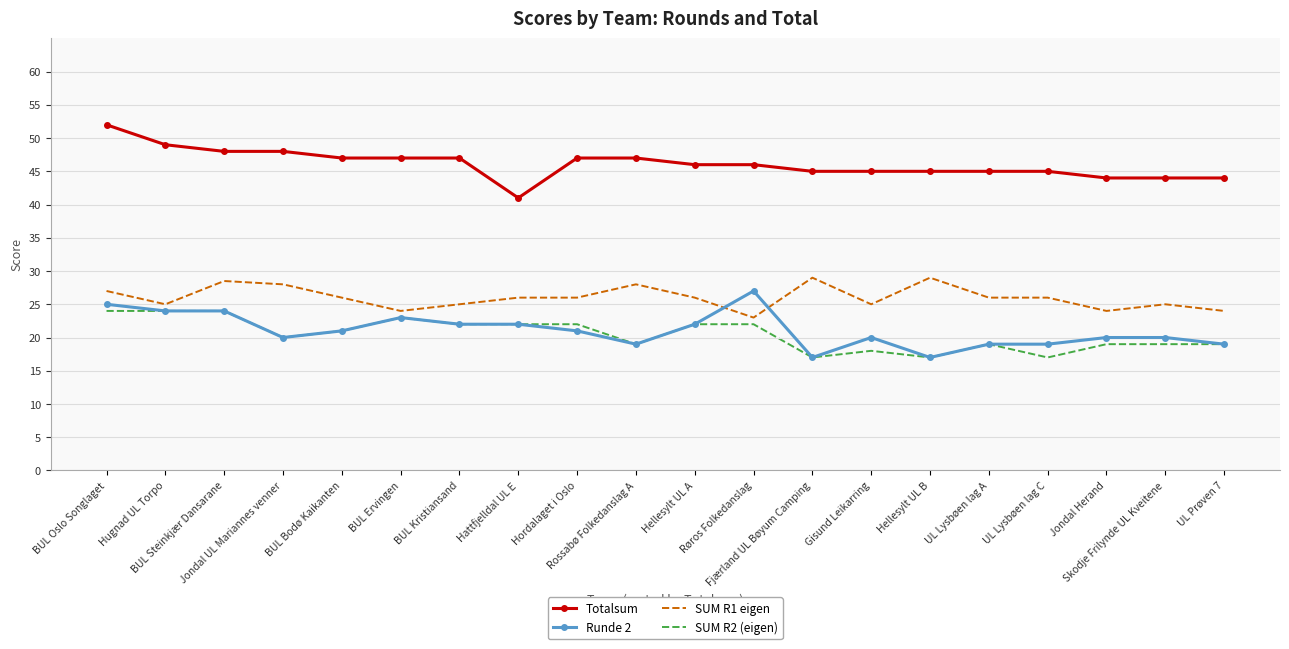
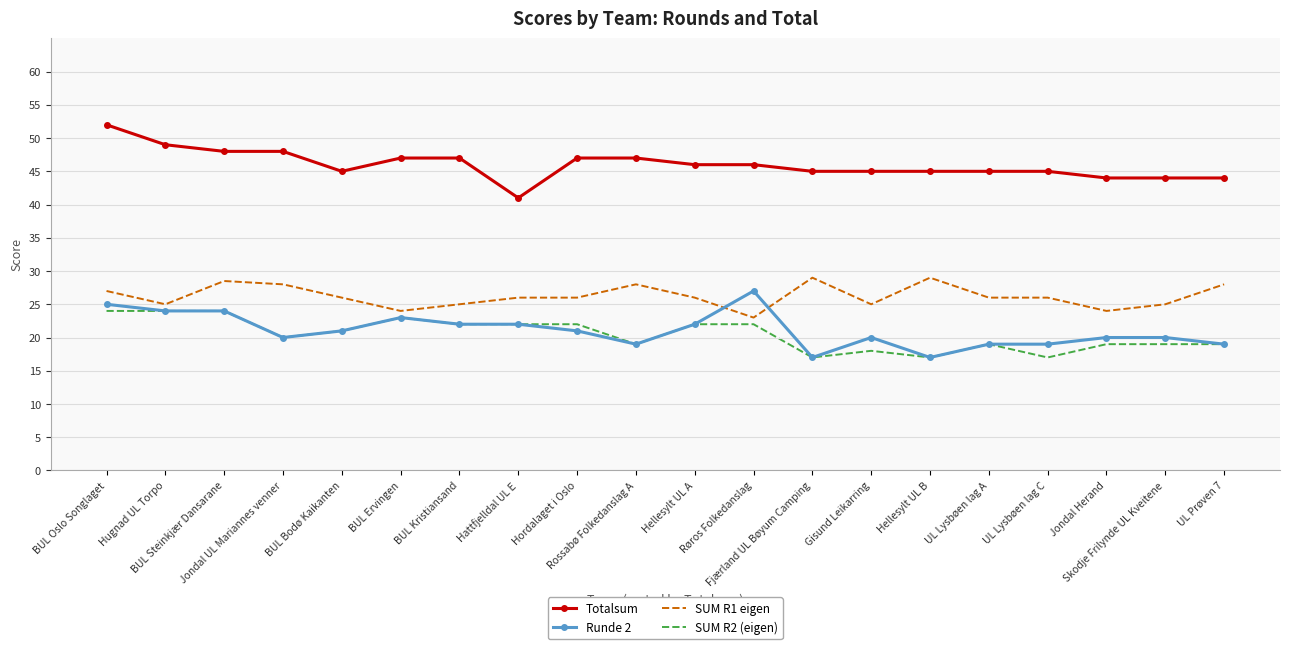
Totalsum, BUL Bodø Kaikanten: 47 -> 45
SUM R1 eigen, UL Prøven 7: 24 -> 28
